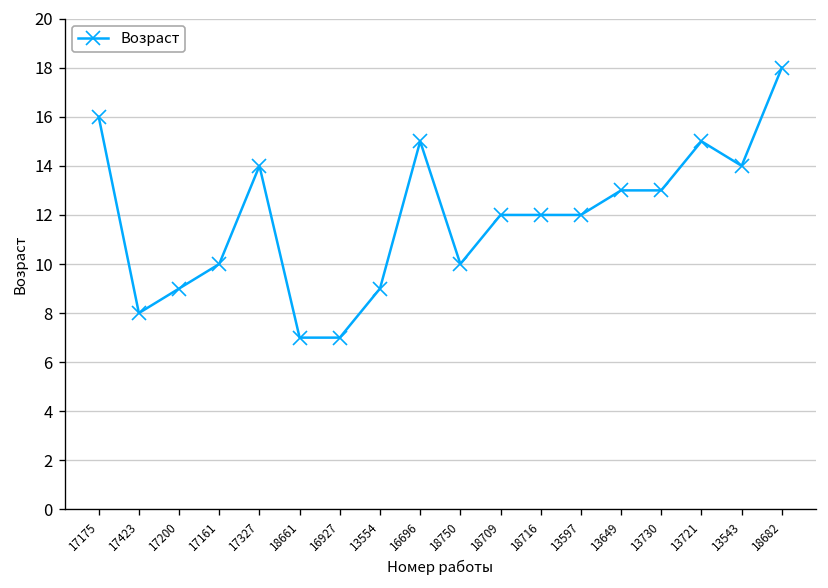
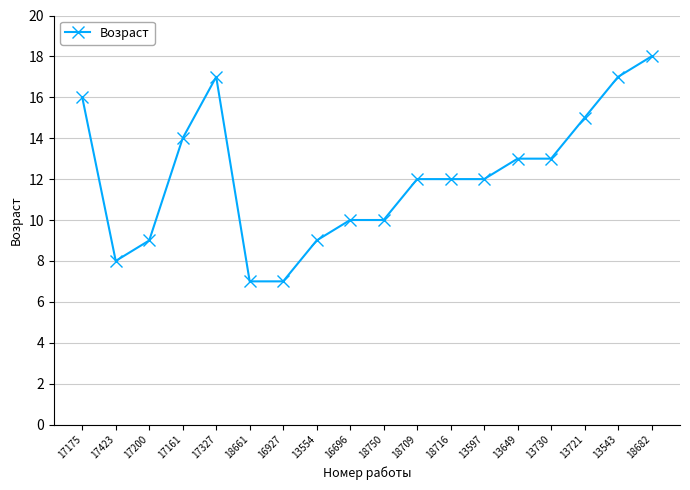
17161: 10 -> 14
17327: 14 -> 17
16696: 15 -> 10
13543: 14 -> 17
